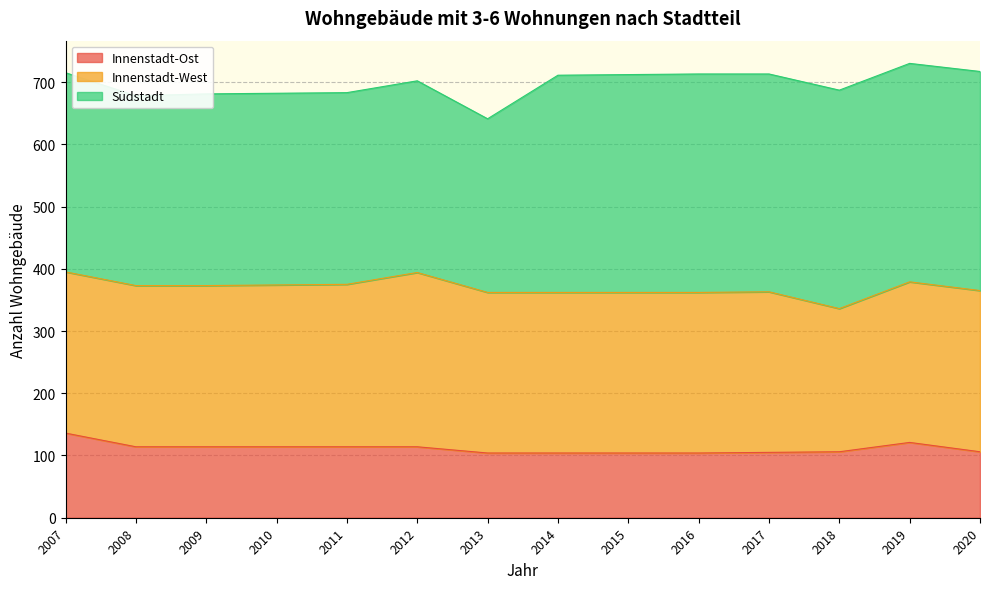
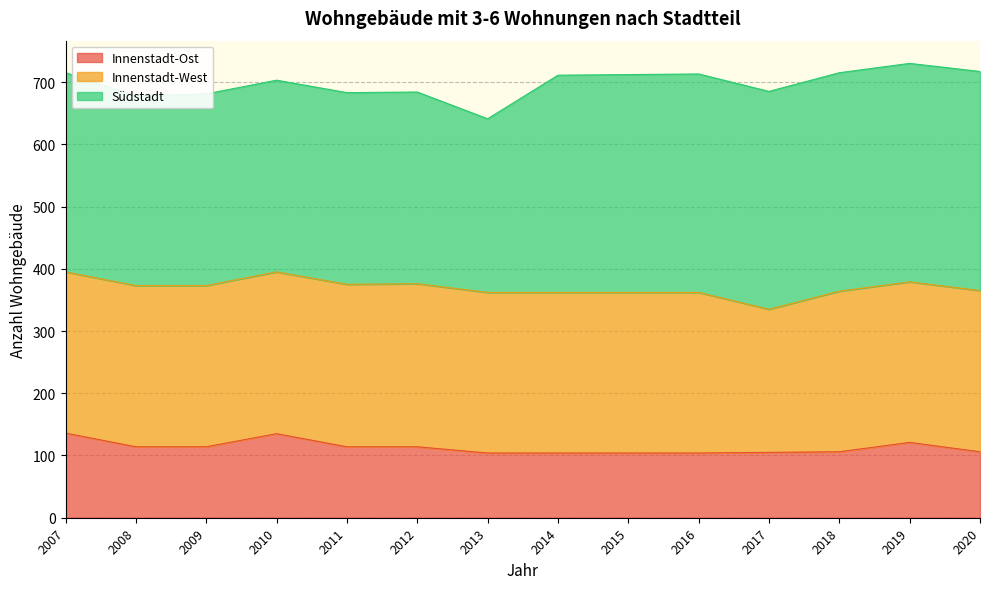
Innenstadt-Ost, 2010: 110 -> 140
Innenstadt-West, 2012: 280 -> 260
Innenstadt-West, 2017: 260 -> 230
Innenstadt-West, 2018: 230 -> 260
